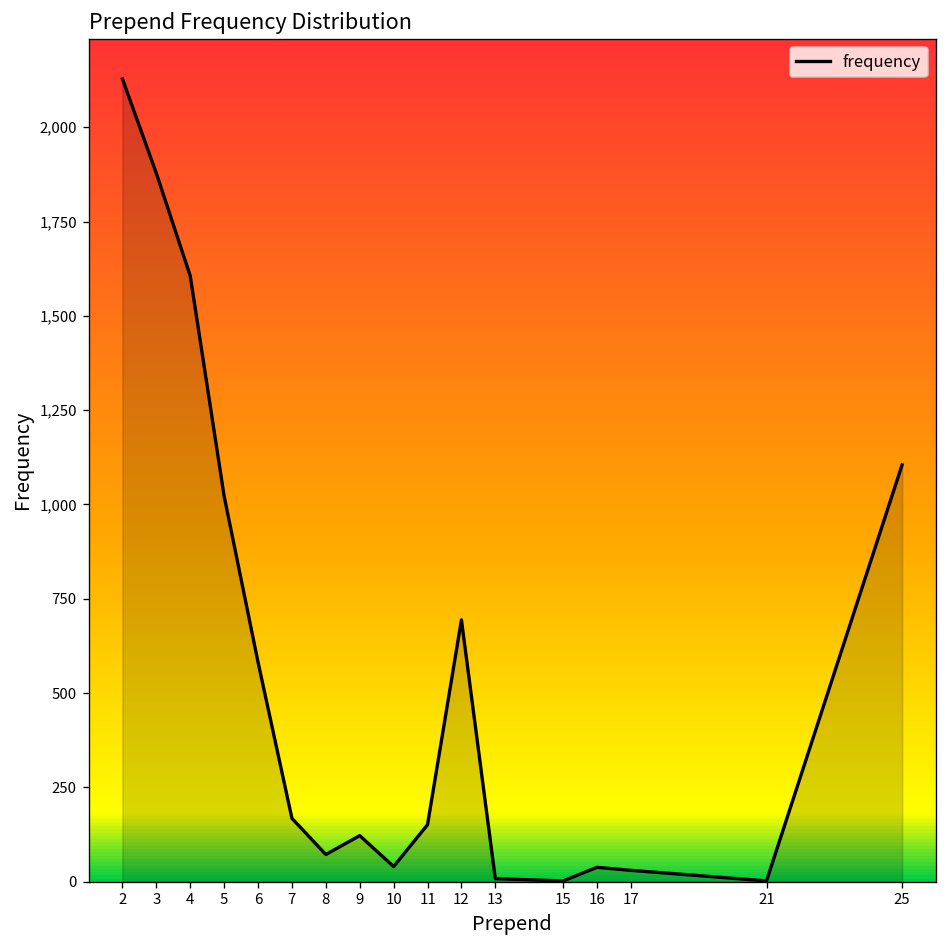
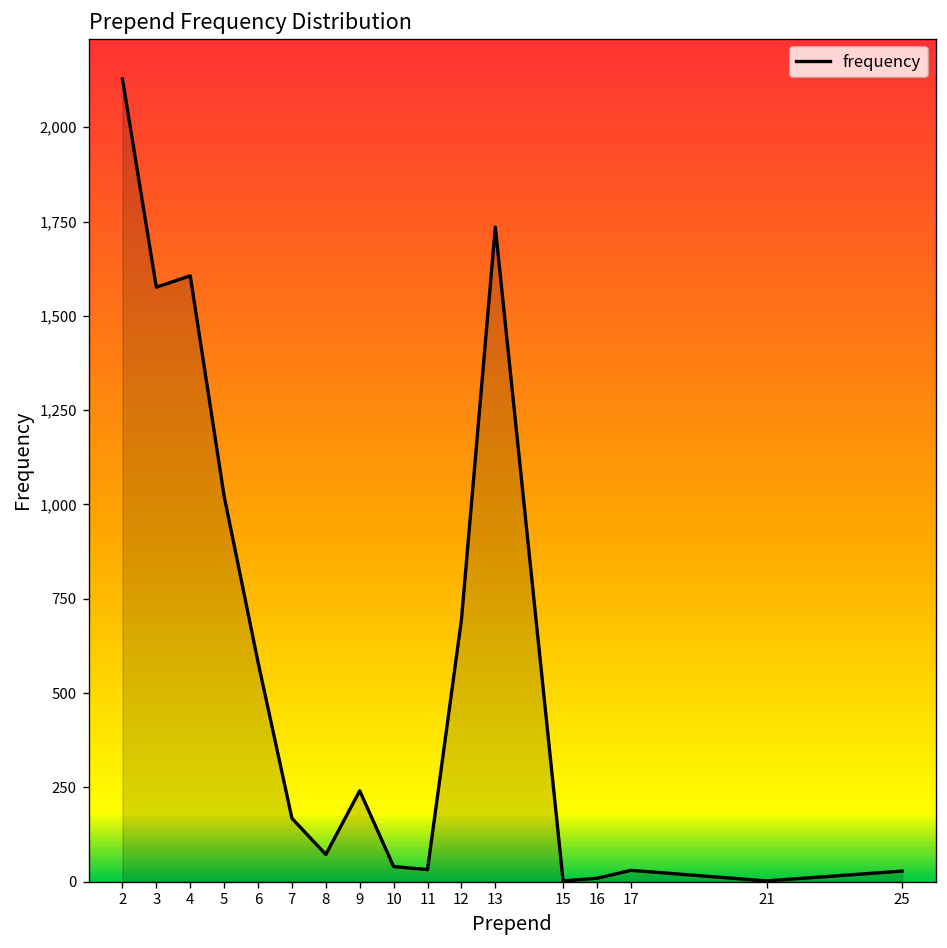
3: 1,880 -> 1,580
9: 120 -> 240
11: 150 -> 30
13: 10 -> 1,740
16: 40 -> 10
25: 1,110 -> 30
